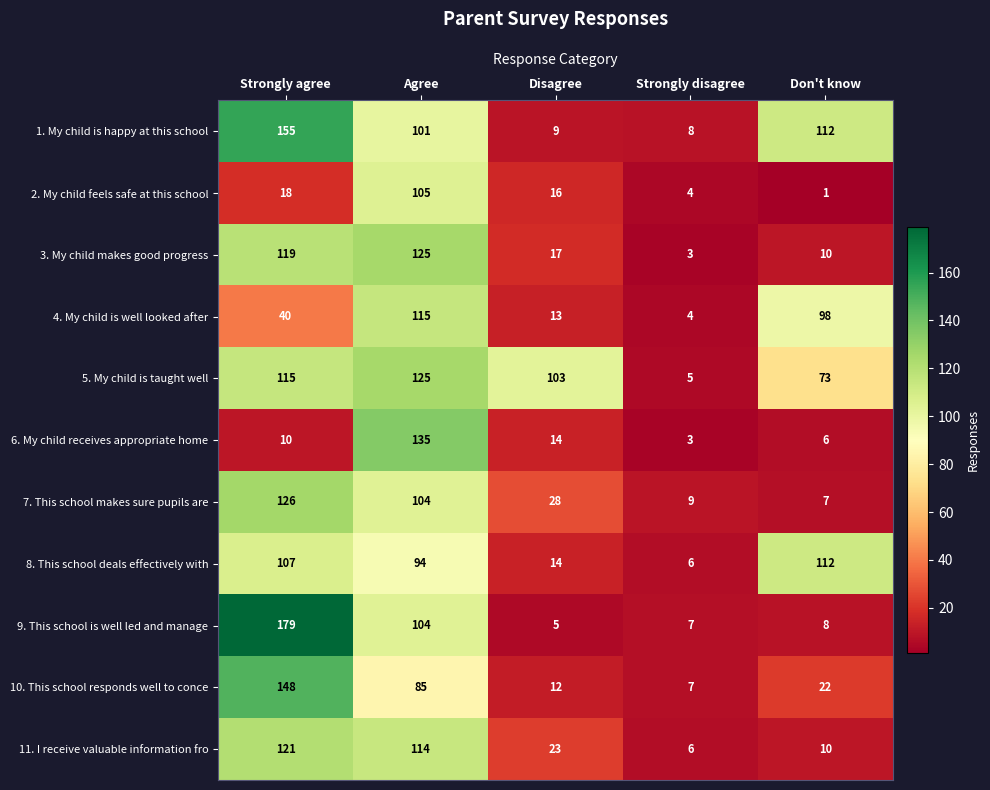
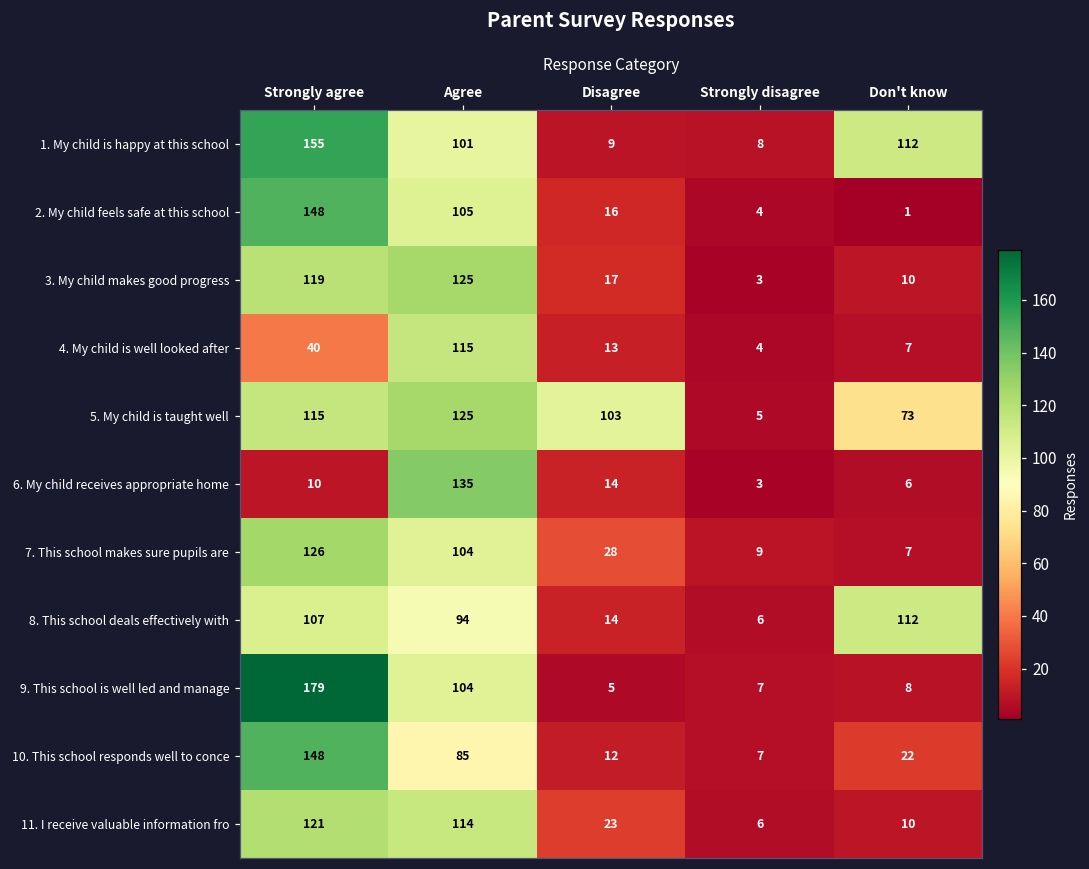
2. My child feels safe at this school, Strongly agree: 18 -> 148
4. My child is well looked after, Don't know: 98 -> 7
